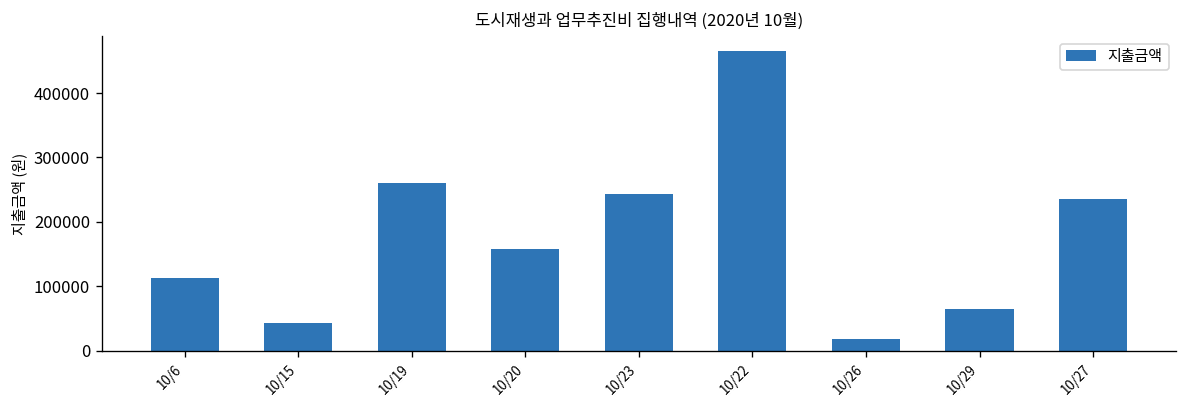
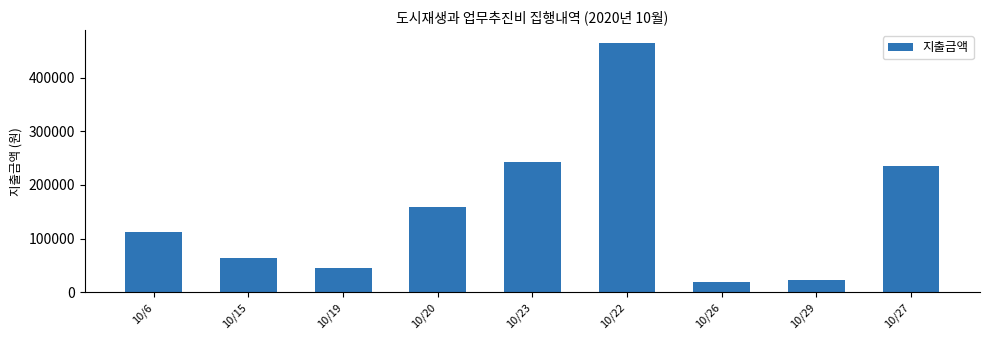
10/15: 40000 -> 60000
10/19: 260000 -> 50000
10/29: 60000 -> 20000
